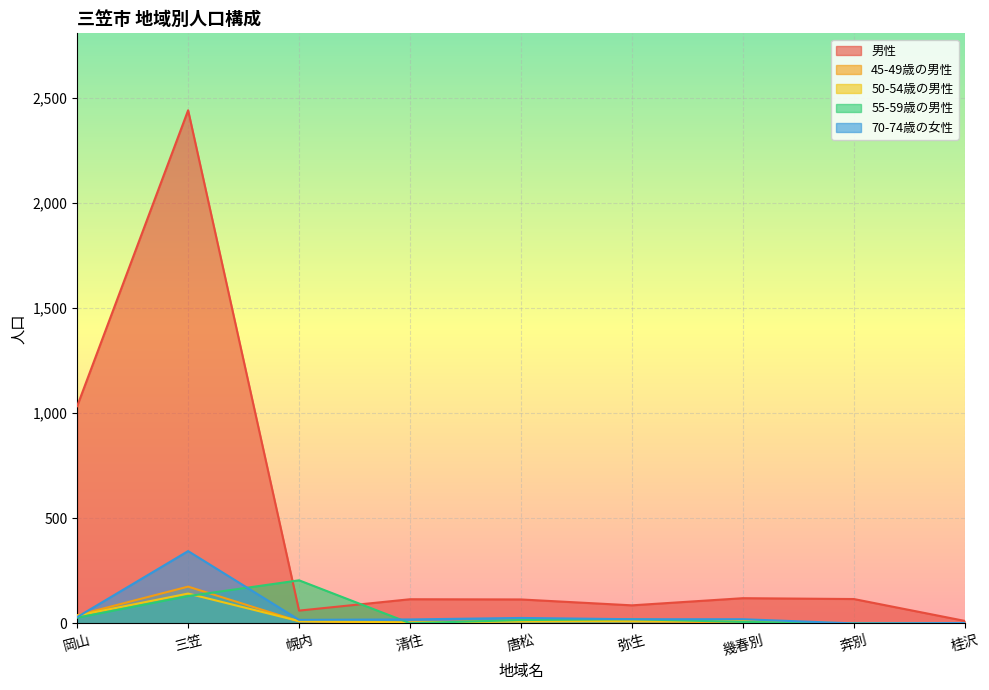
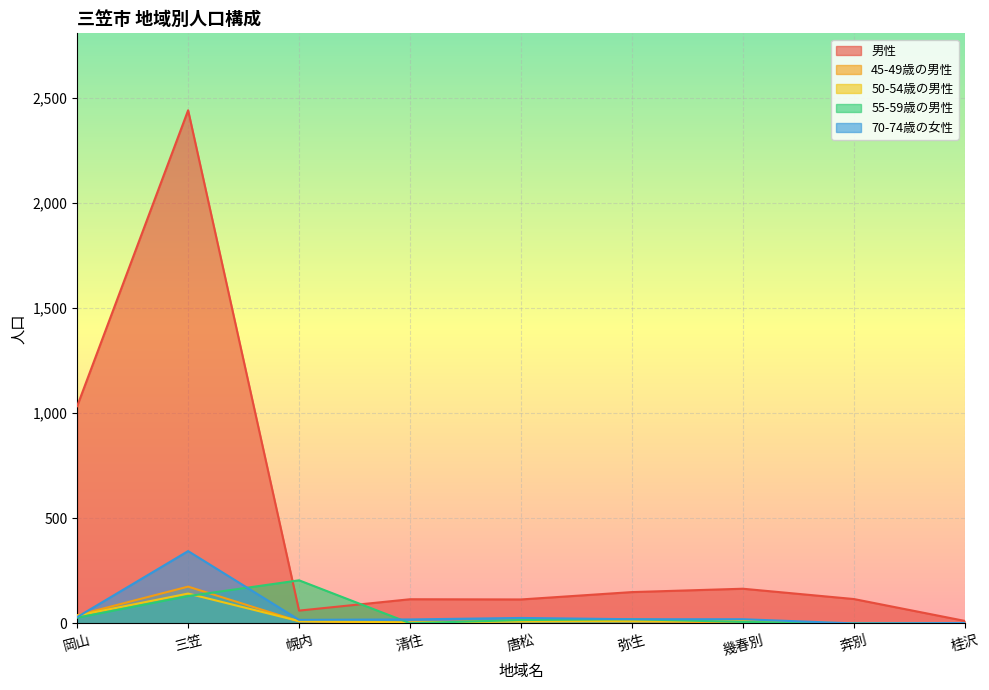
男性, 弥生: 90 -> 150
男性, 幾春別: 120 -> 170
